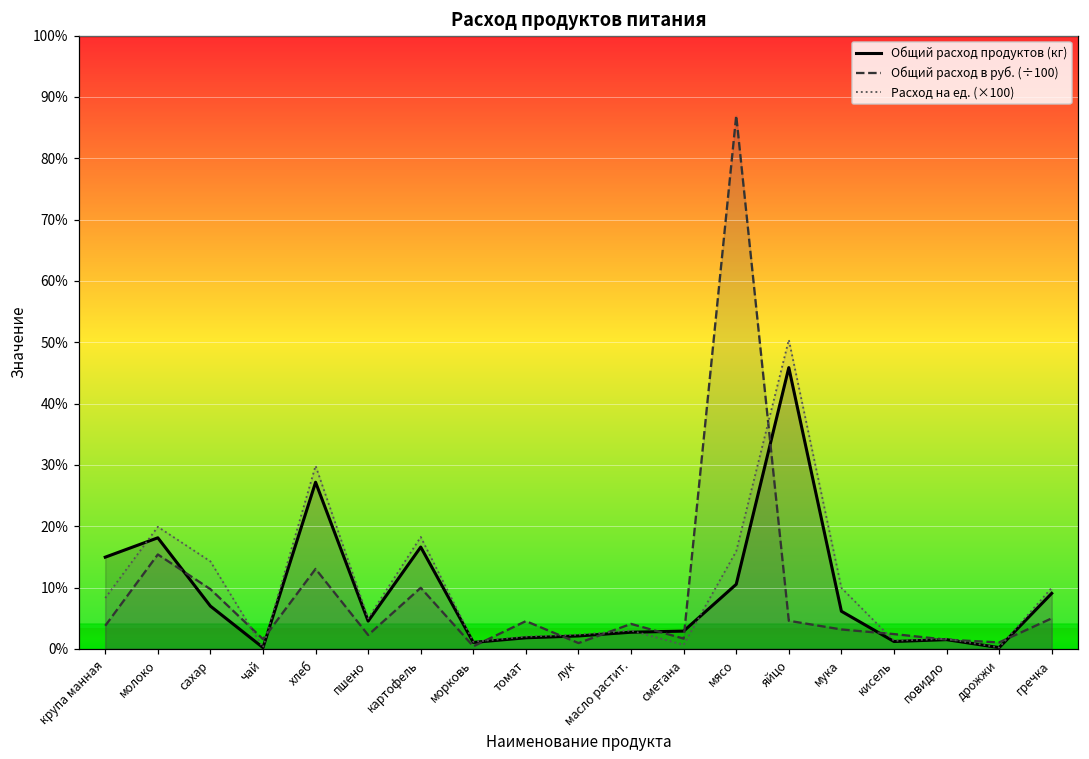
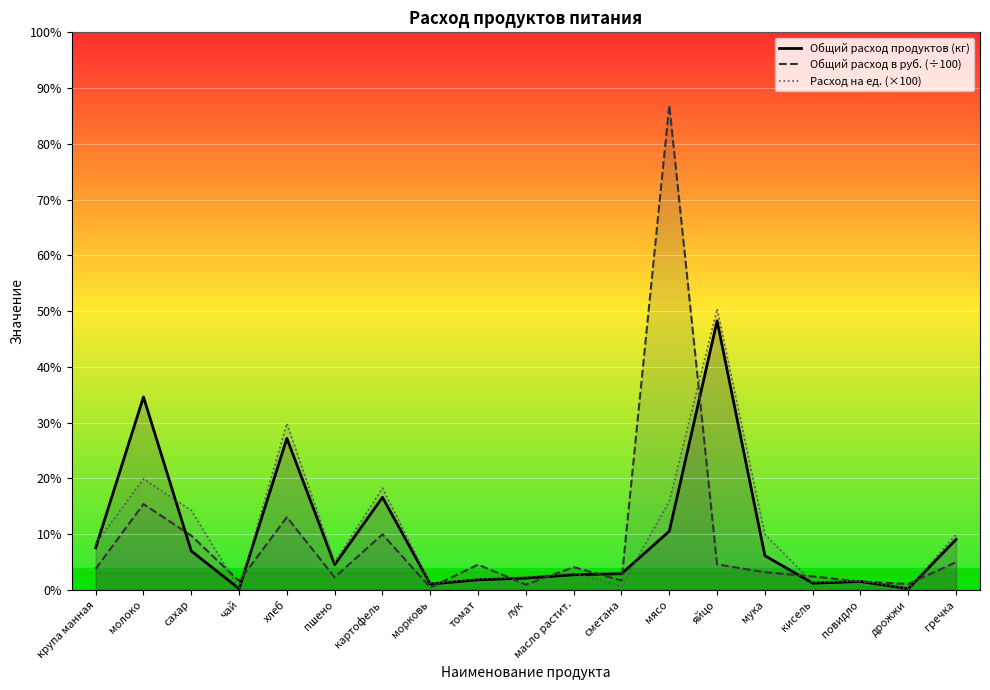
Общий расход продуктов (кг), крупа манная: 15% -> 8%
Общий расход продуктов (кг), молоко: 18% -> 35%
Общий расход продуктов (кг), яйцо: 46% -> 48%
